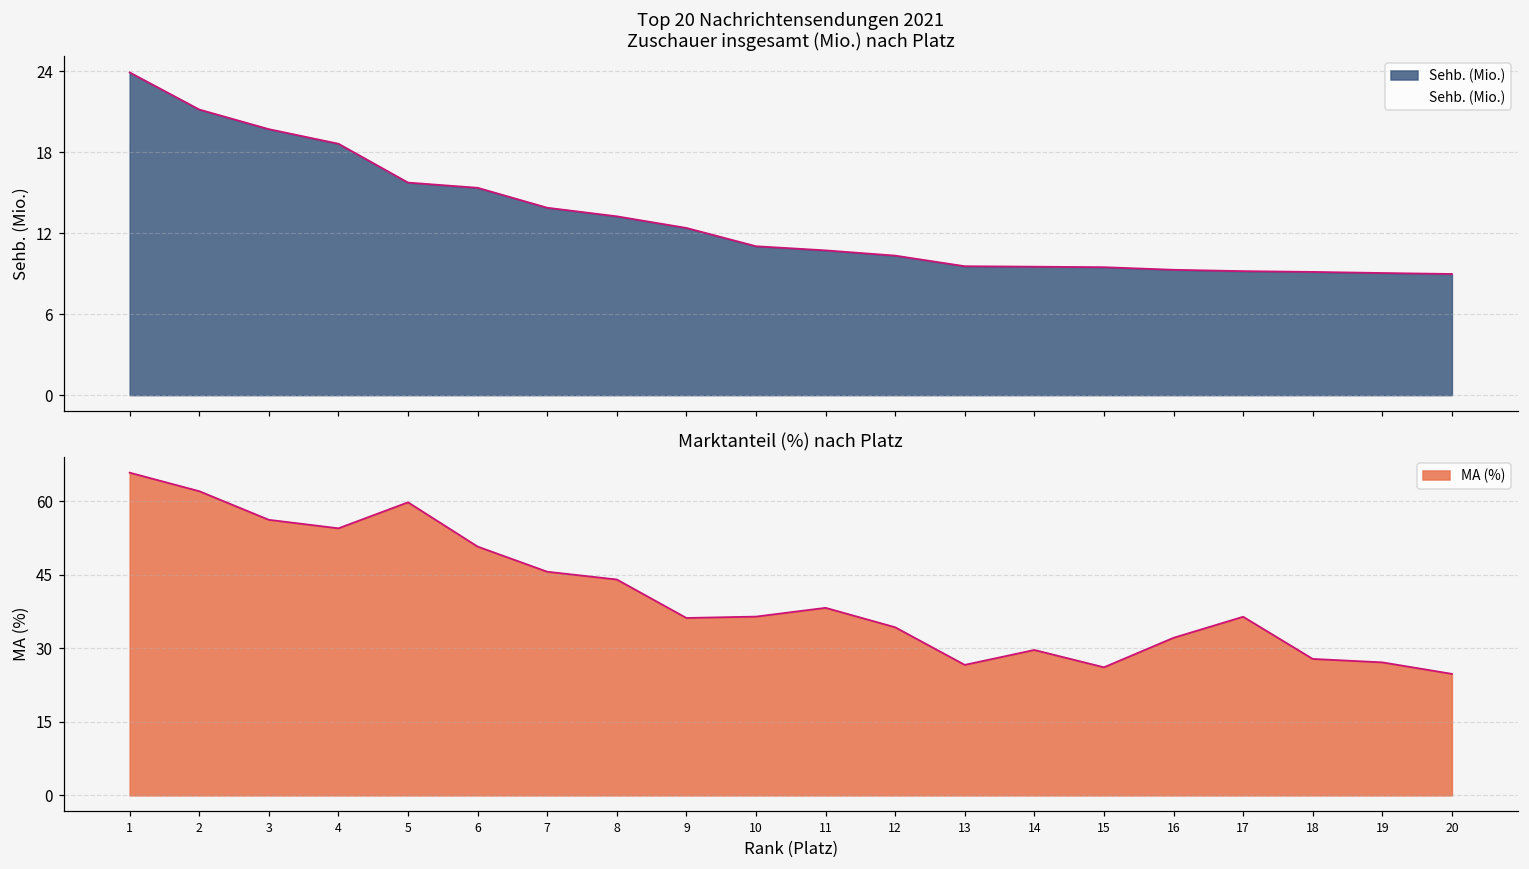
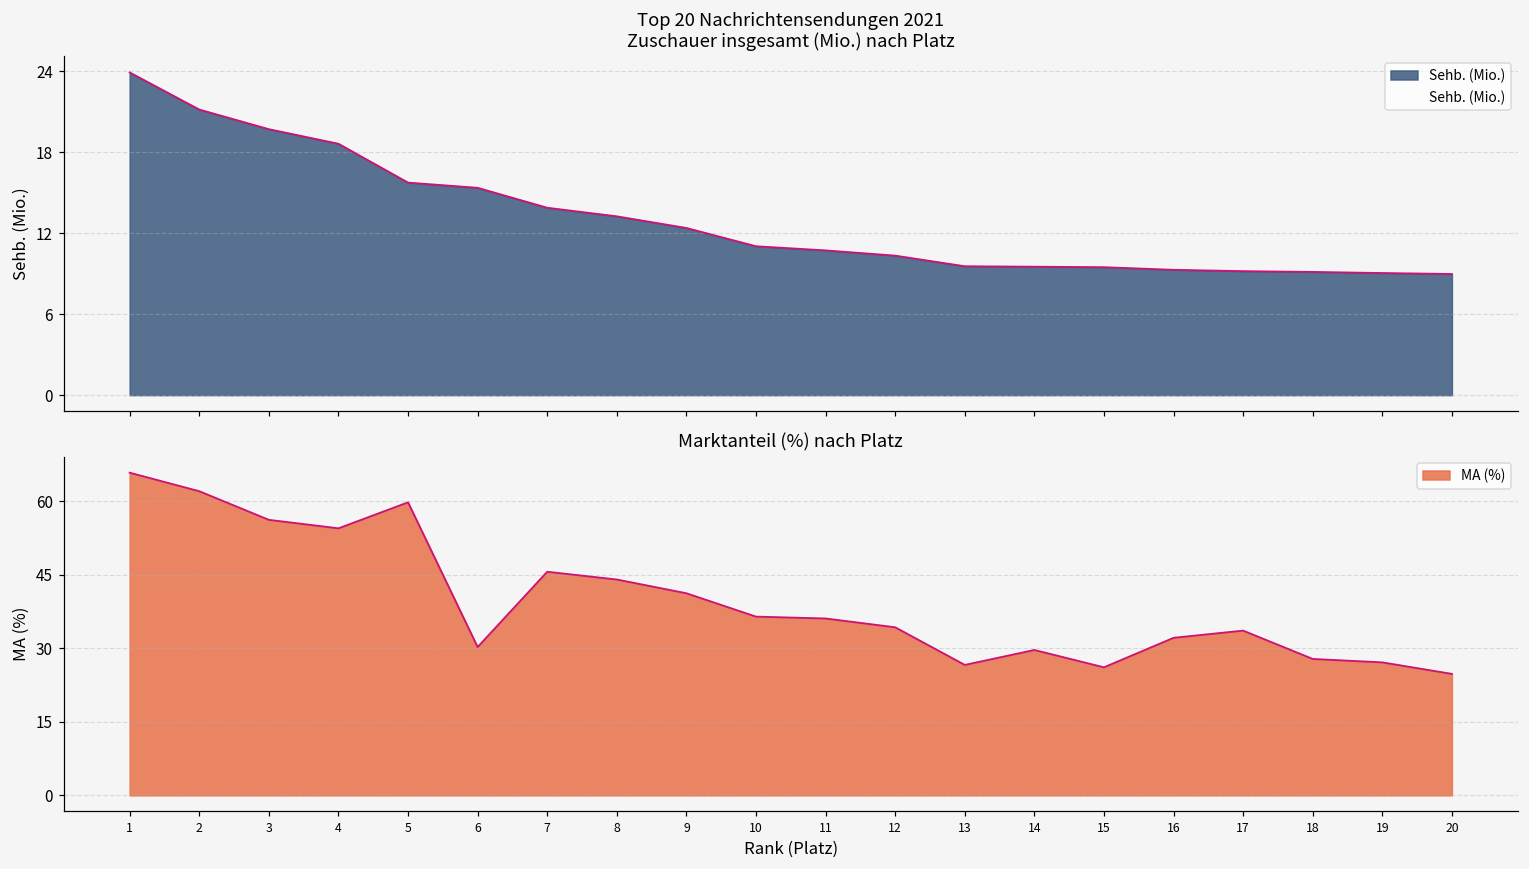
Marktanteil (%) nach Platz, 6: 51 -> 30
Marktanteil (%) nach Platz, 9: 36 -> 41
Marktanteil (%) nach Platz, 11: 38 -> 36
Marktanteil (%) nach Platz, 17: 36 -> 34
